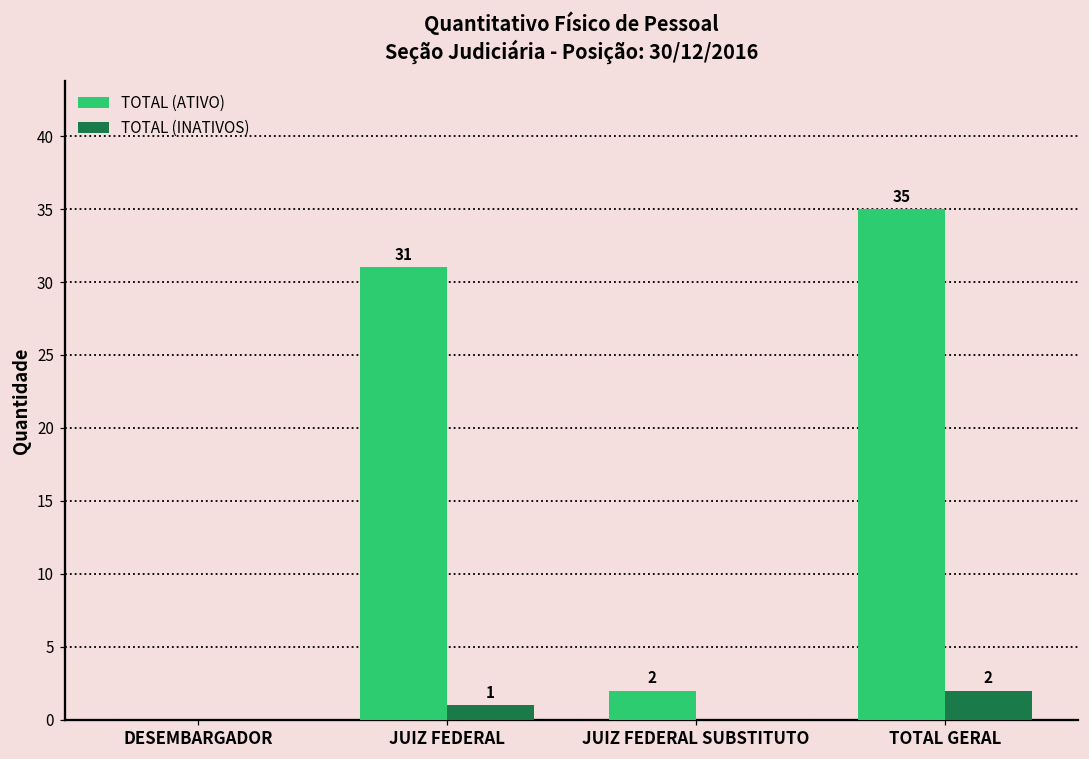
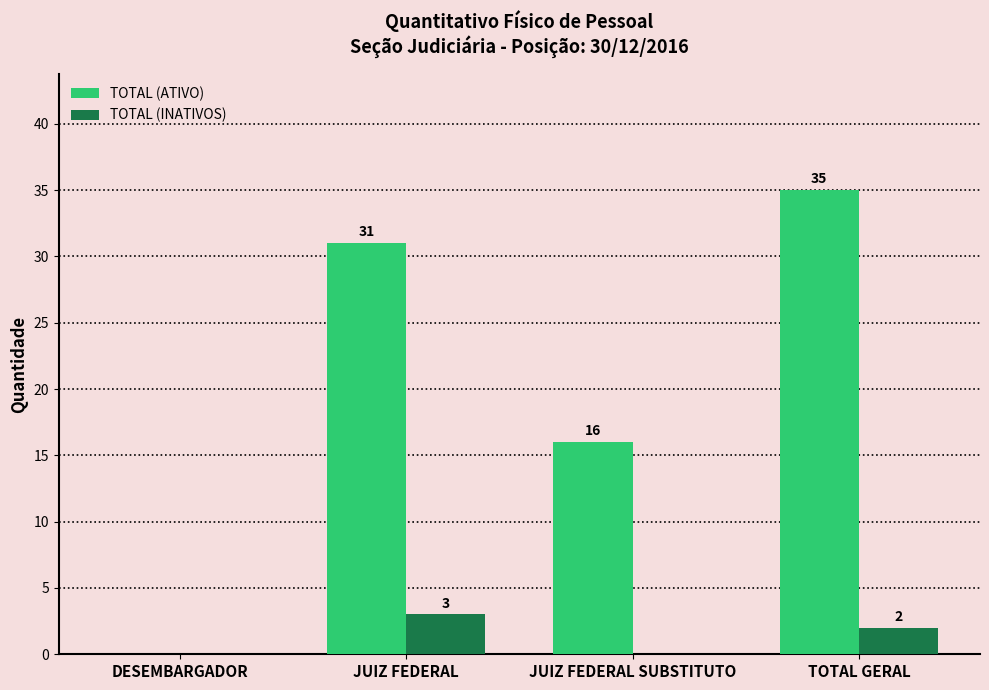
TOTAL (INATIVOS), JUIZ FEDERAL: 1 -> 3
TOTAL (ATIVO), JUIZ FEDERAL SUBSTITUTO: 2 -> 16
